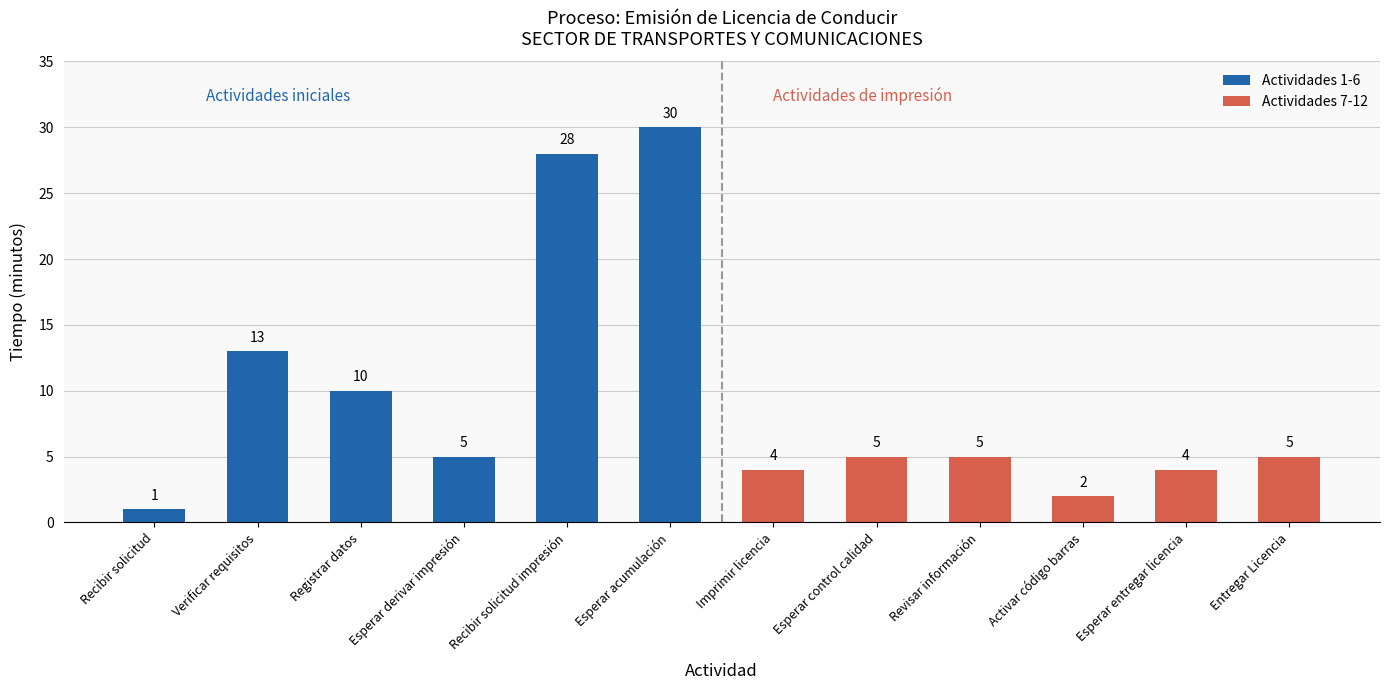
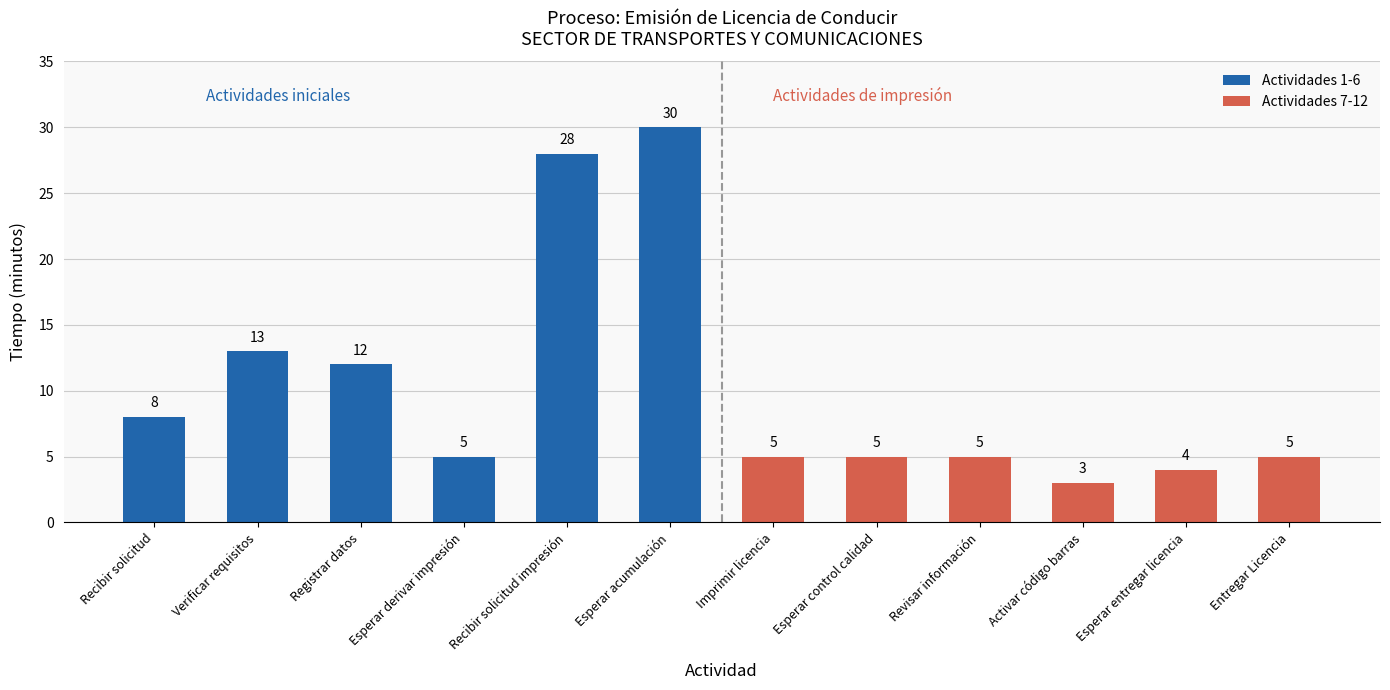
Actividades 1-6, Recibir solicitud: 1 -> 8
Actividades 1-6, Registrar datos: 10 -> 12
Actividades 7-12, Imprimir licencia: 4 -> 5
Actividades 7-12, Activar código barras: 2 -> 3
